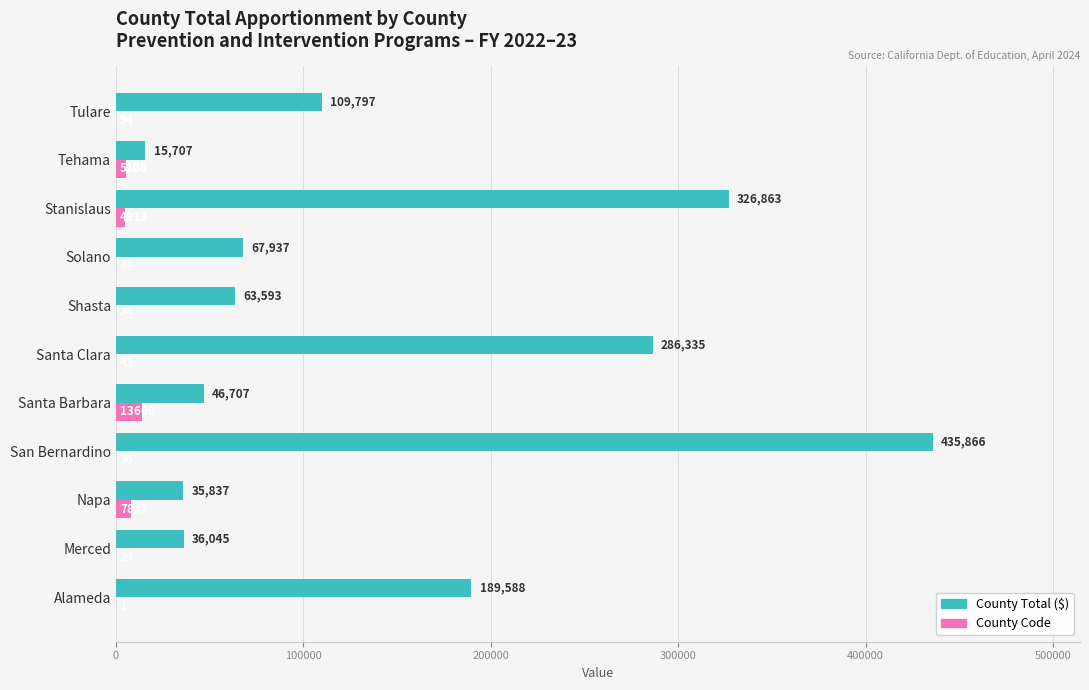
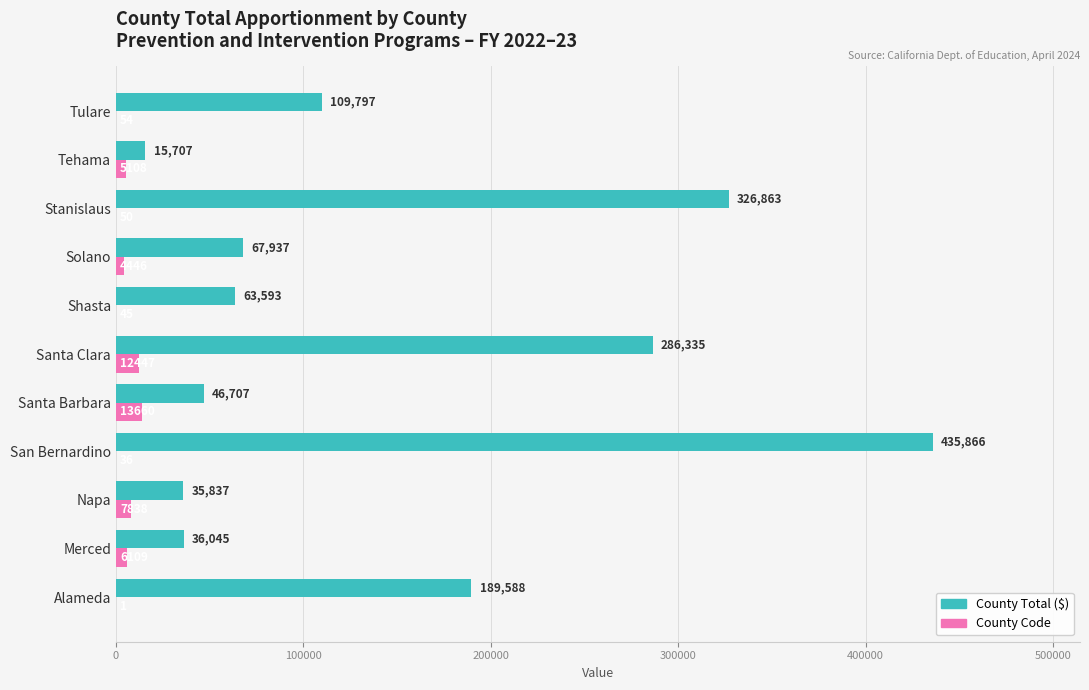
County Code, Stanislaus: 5000 -> 0
County Code, Solano: 0 -> 4000
County Code, Santa Clara: 0 -> 12000
County Code, Merced: 0 -> 6000
